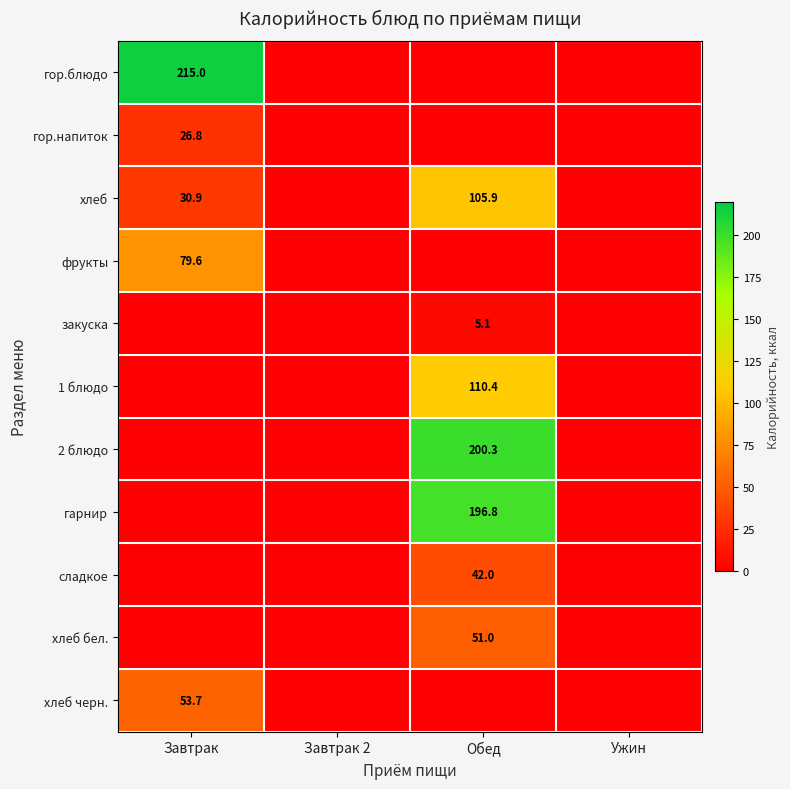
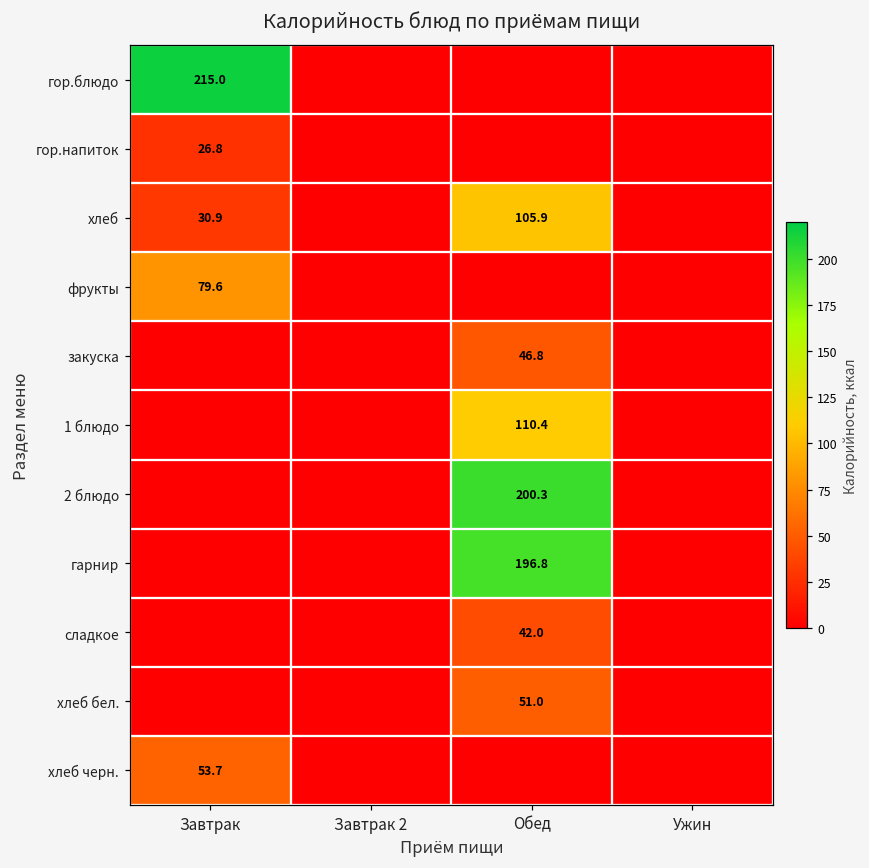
закуска, Обед: 5.1 -> 46.8
